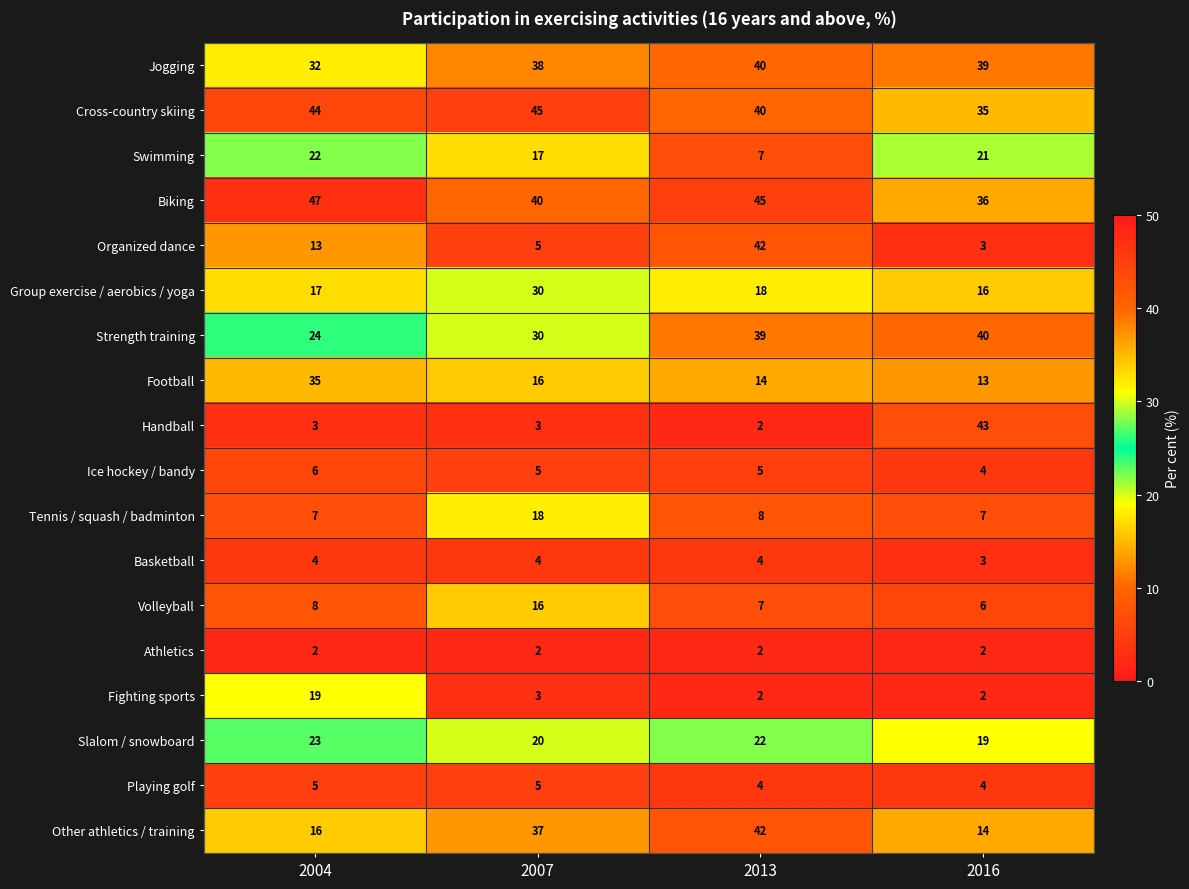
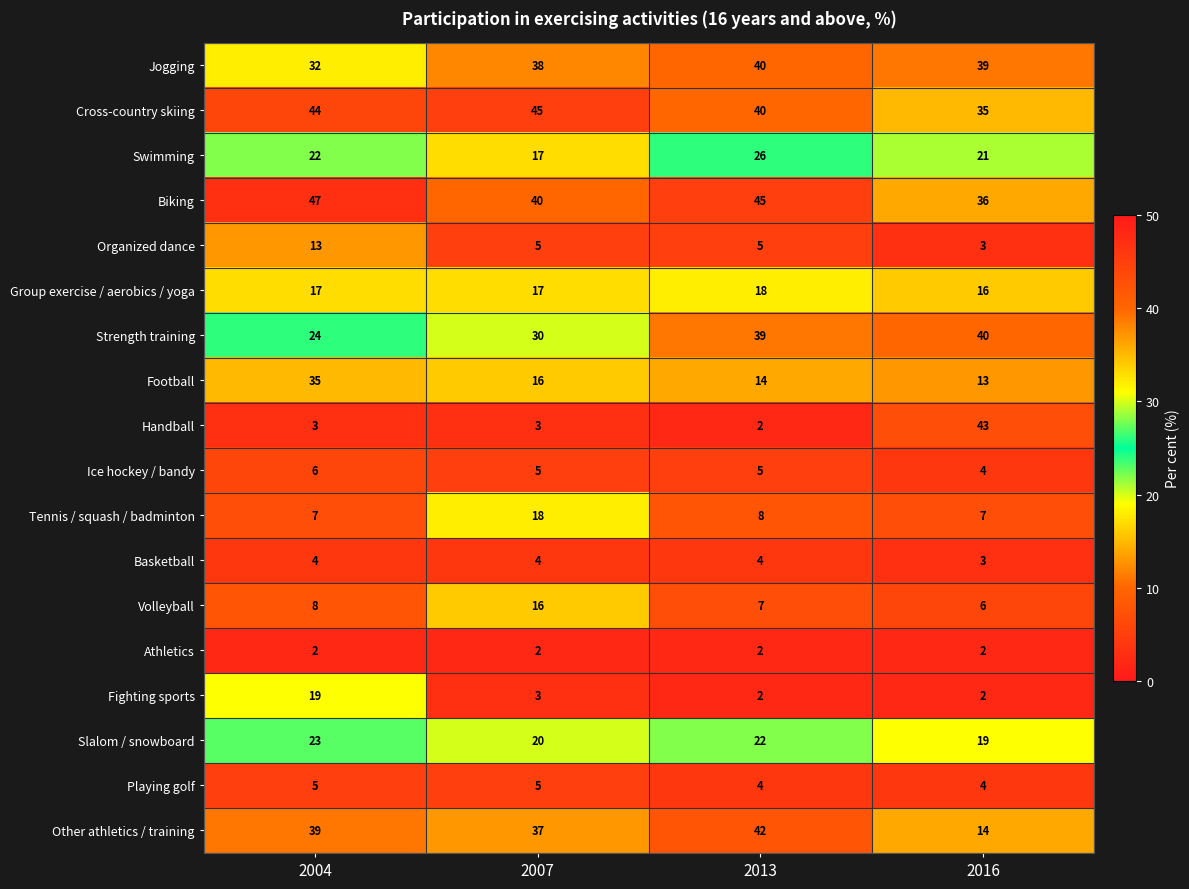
Swimming, 2013: 7 -> 26
Organized dance, 2013: 42 -> 5
Group exercise / aerobics / yoga, 2007: 30 -> 17
Other athletics / training, 2004: 16 -> 39
